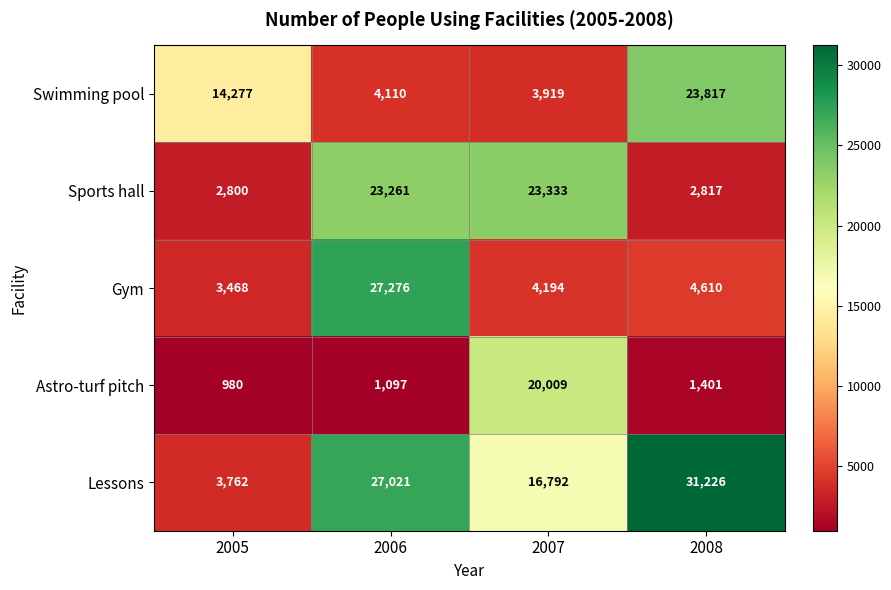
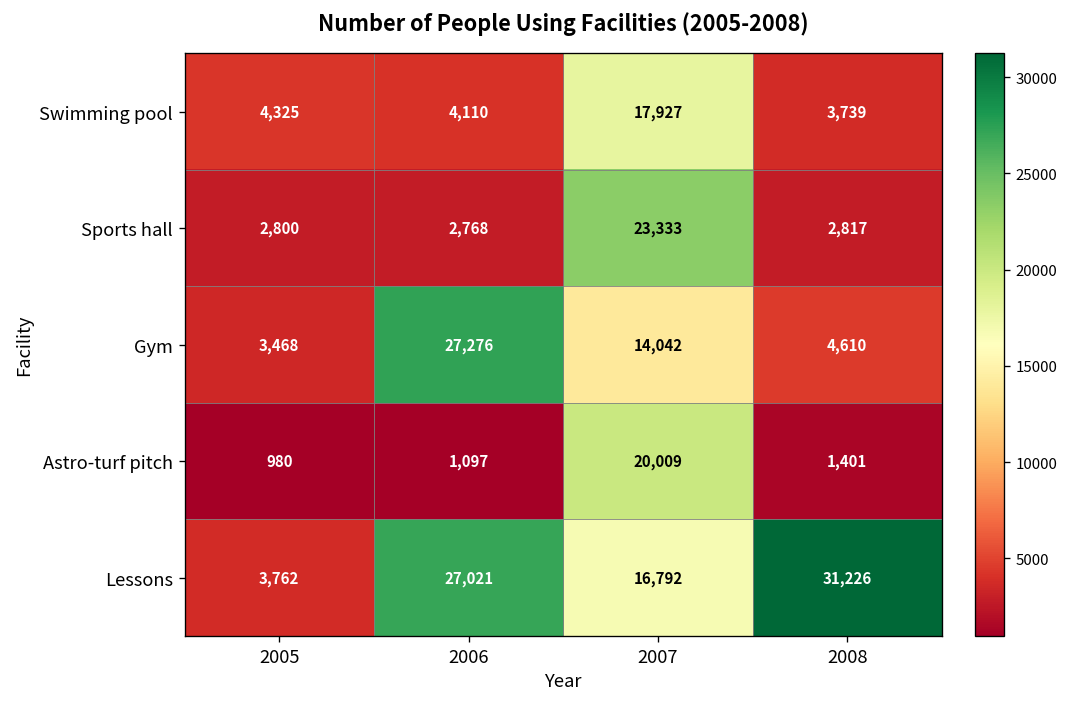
Swimming pool, 2005: 14,277 -> 4,325
Swimming pool, 2007: 3,919 -> 17,927
Swimming pool, 2008: 23,817 -> 3,739
Sports hall, 2006: 23,261 -> 2,768
Gym, 2007: 4,194 -> 14,042
